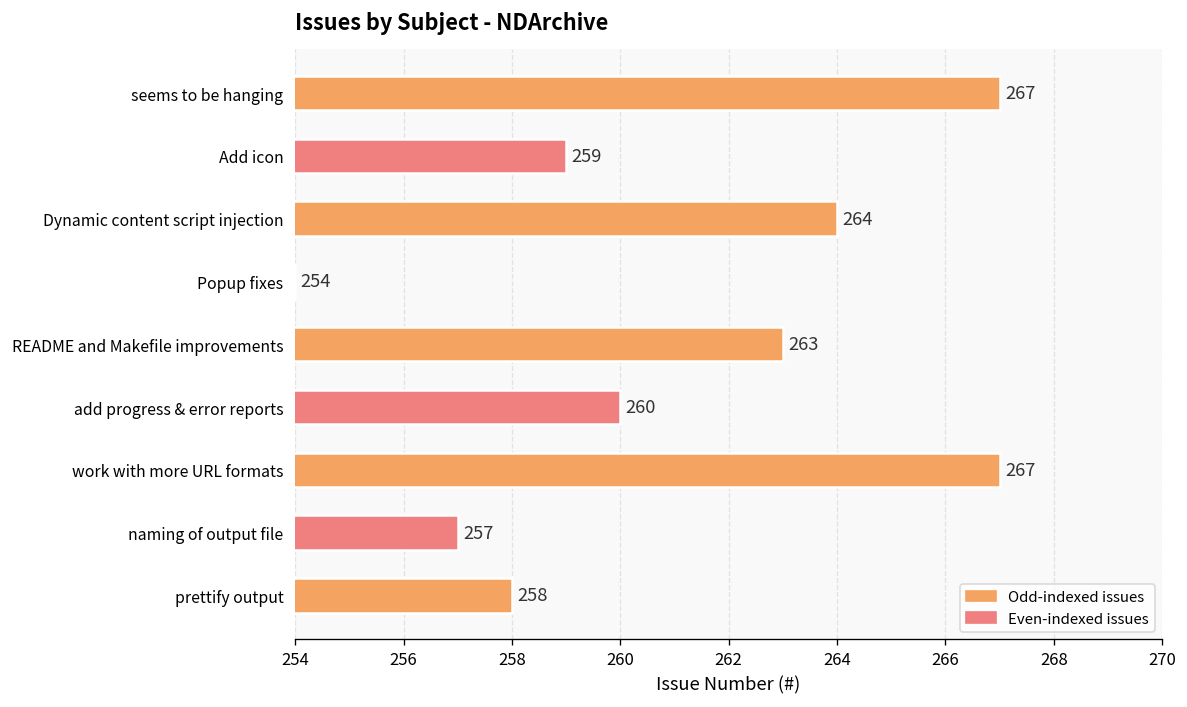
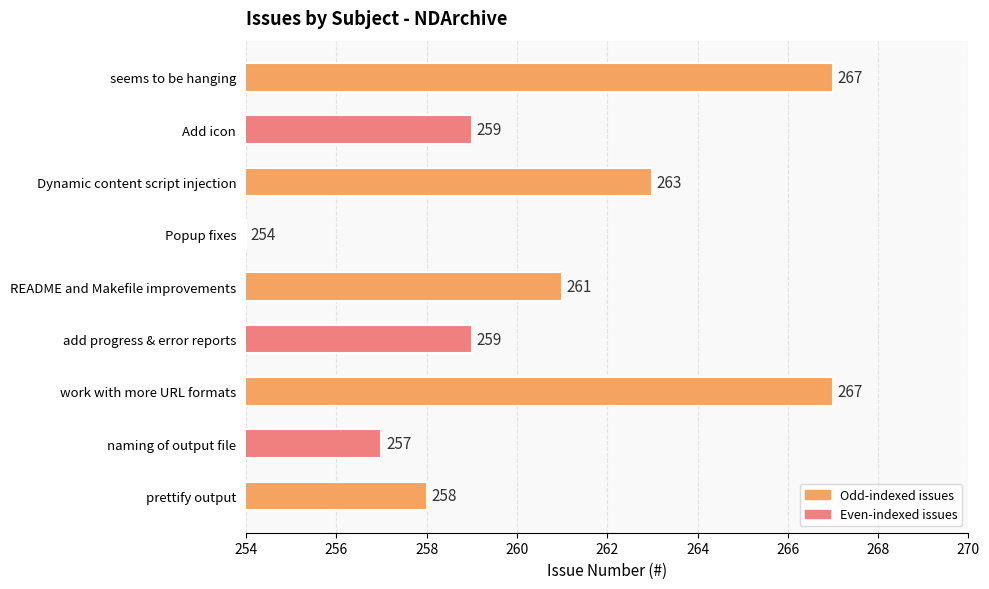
Dynamic content script injection: 264 -> 263
README and Makefile improvements: 263 -> 261
add progress & error reports: 260 -> 259
